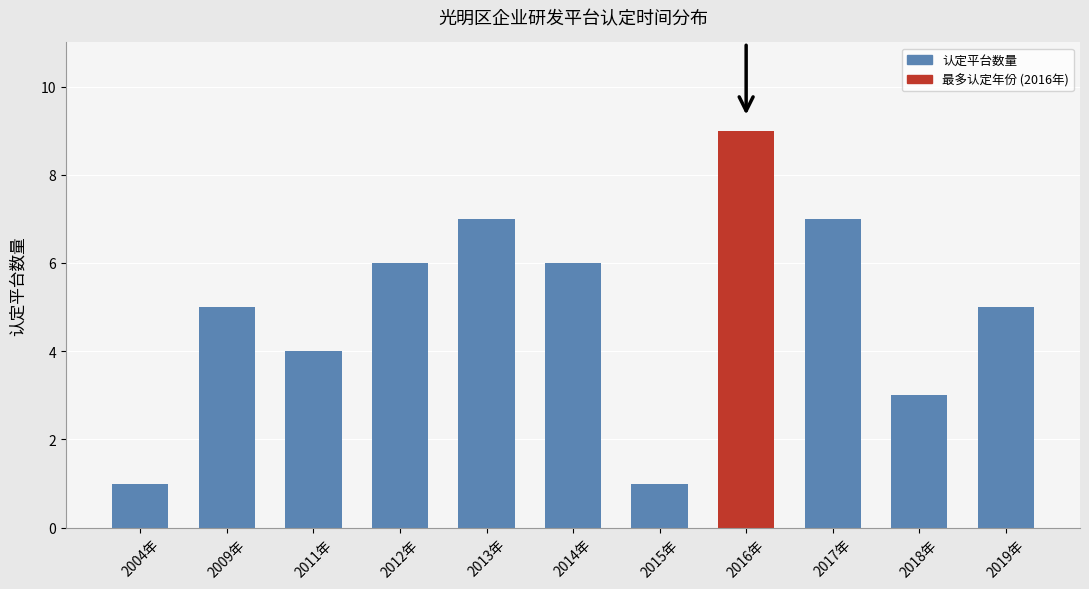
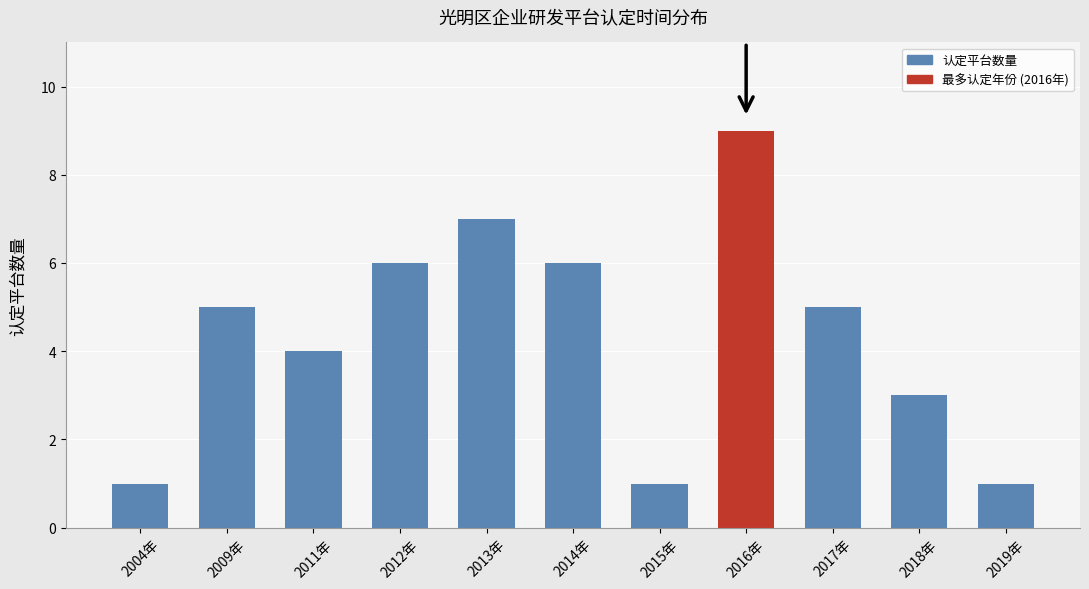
2017年: 7 -> 5
2019年: 5 -> 1
